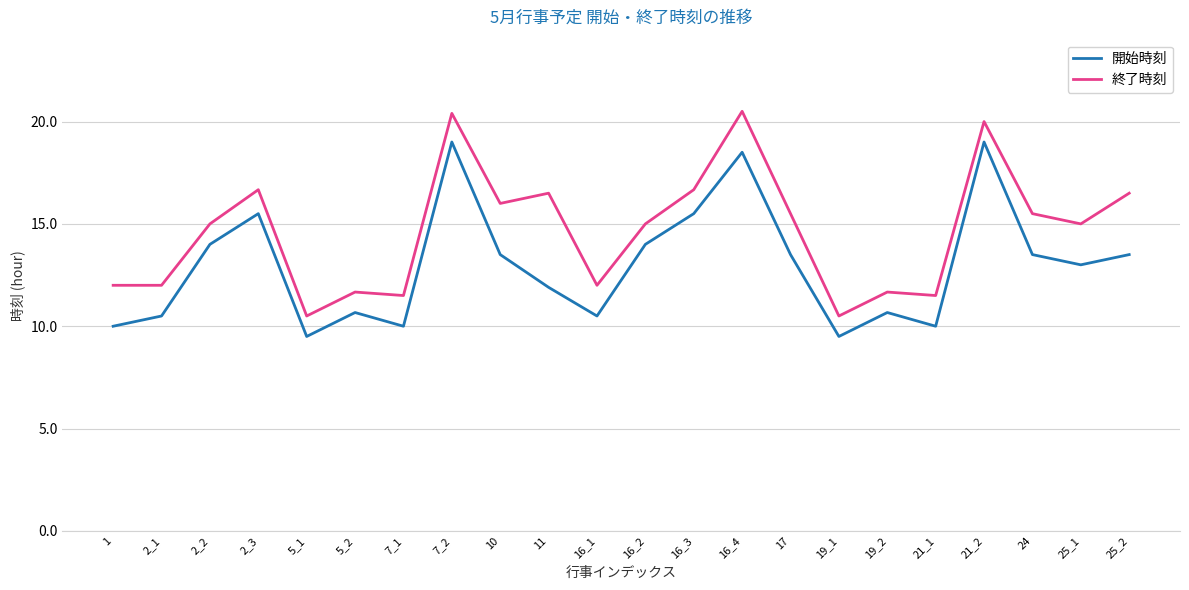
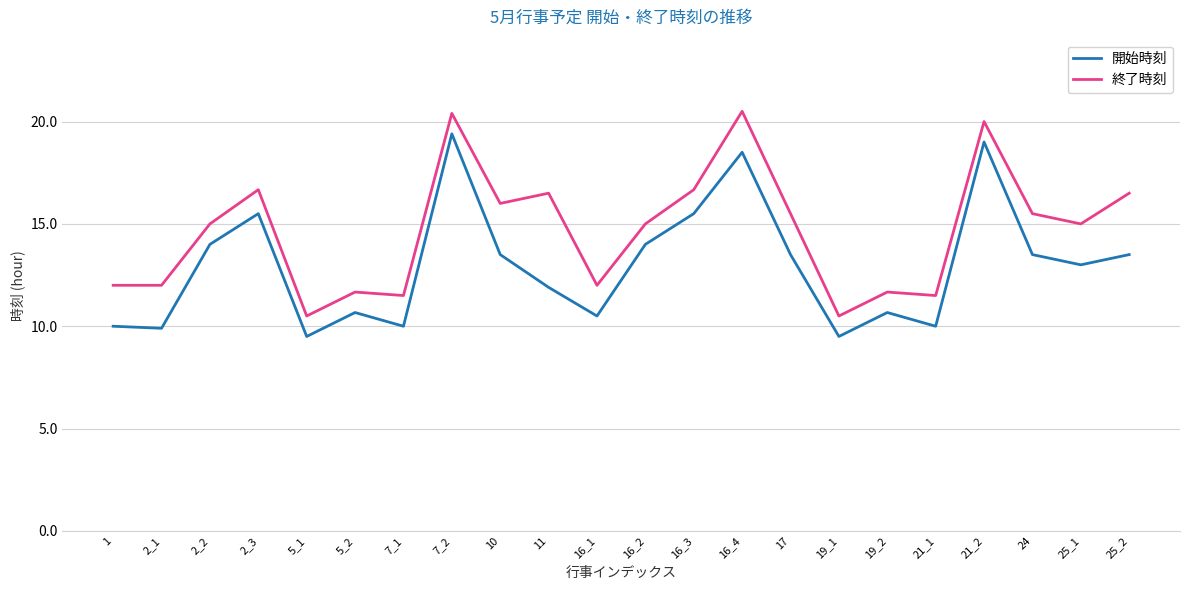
開始時刻, 2_1: 10.5 -> 9.9
開始時刻, 7_2: 19.0 -> 19.4
